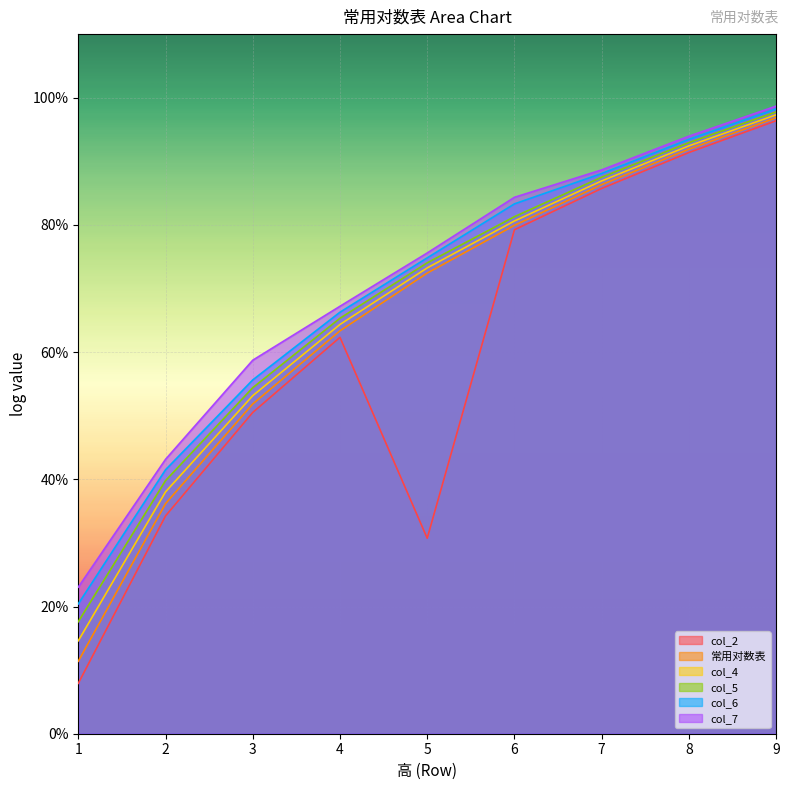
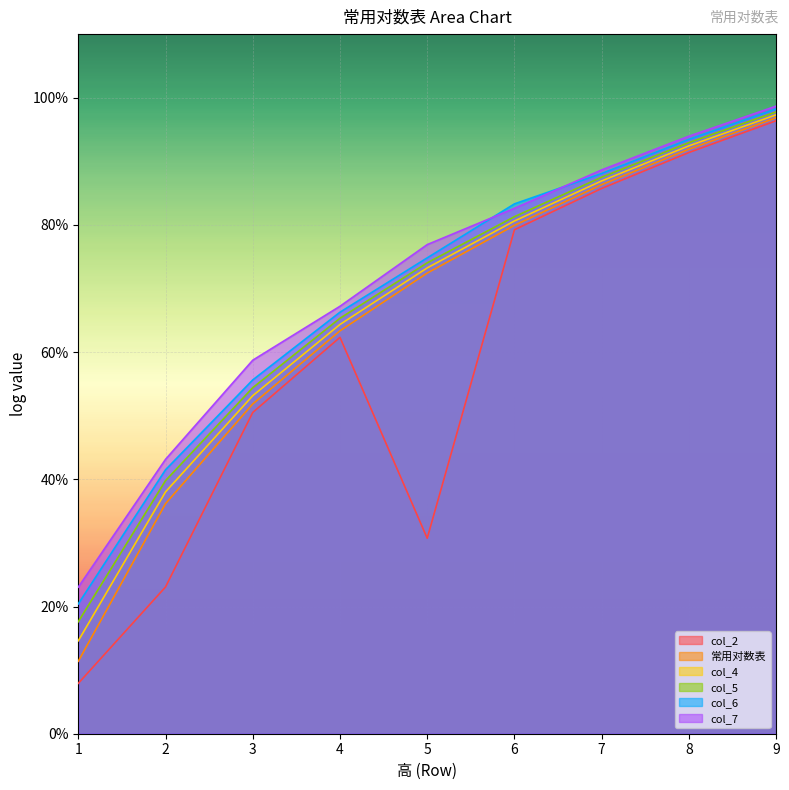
col_2, 2: 34% -> 23%
col_7, 5: 76% -> 77%
col_7, 6: 84% -> 83%
